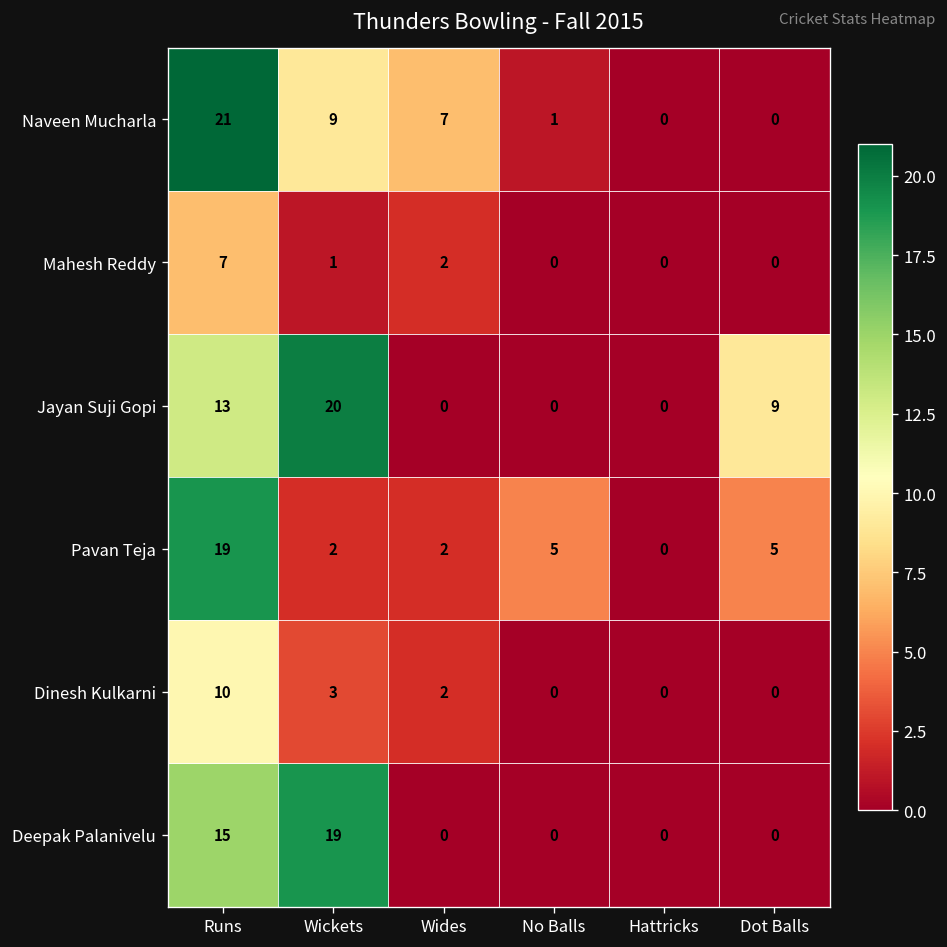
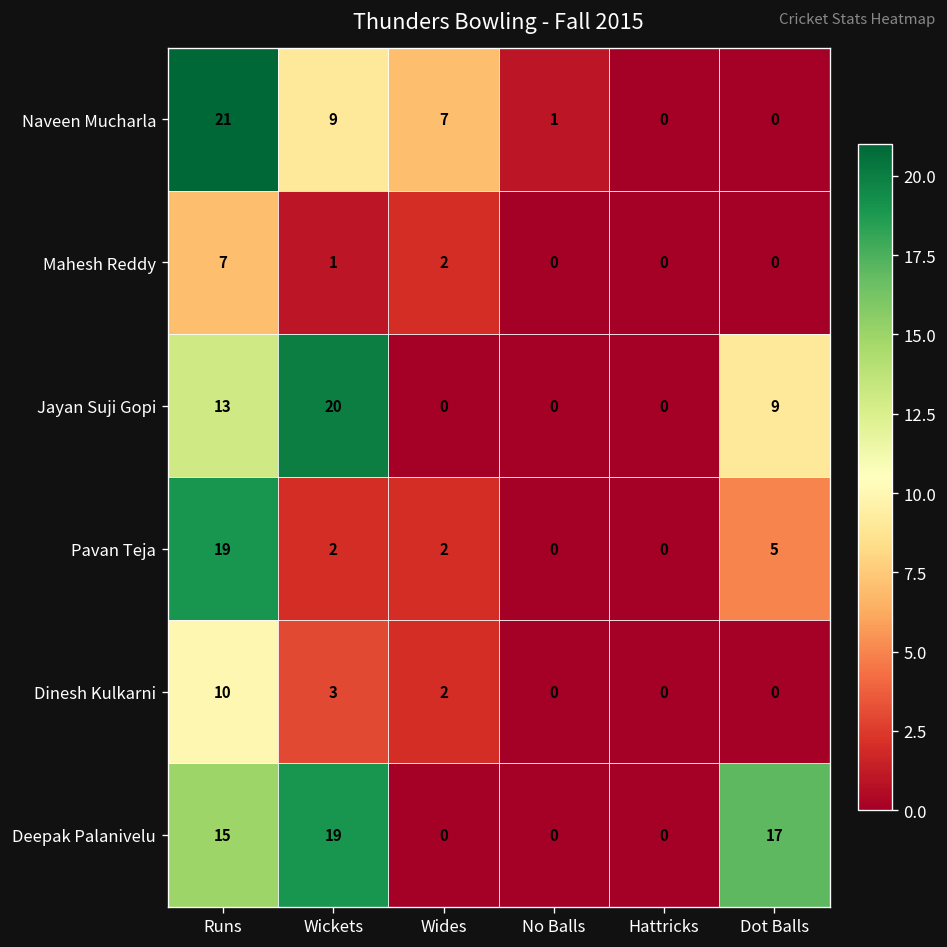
Pavan Teja, No Balls: 5 -> 0
Deepak Palanivelu, Dot Balls: 0 -> 17
